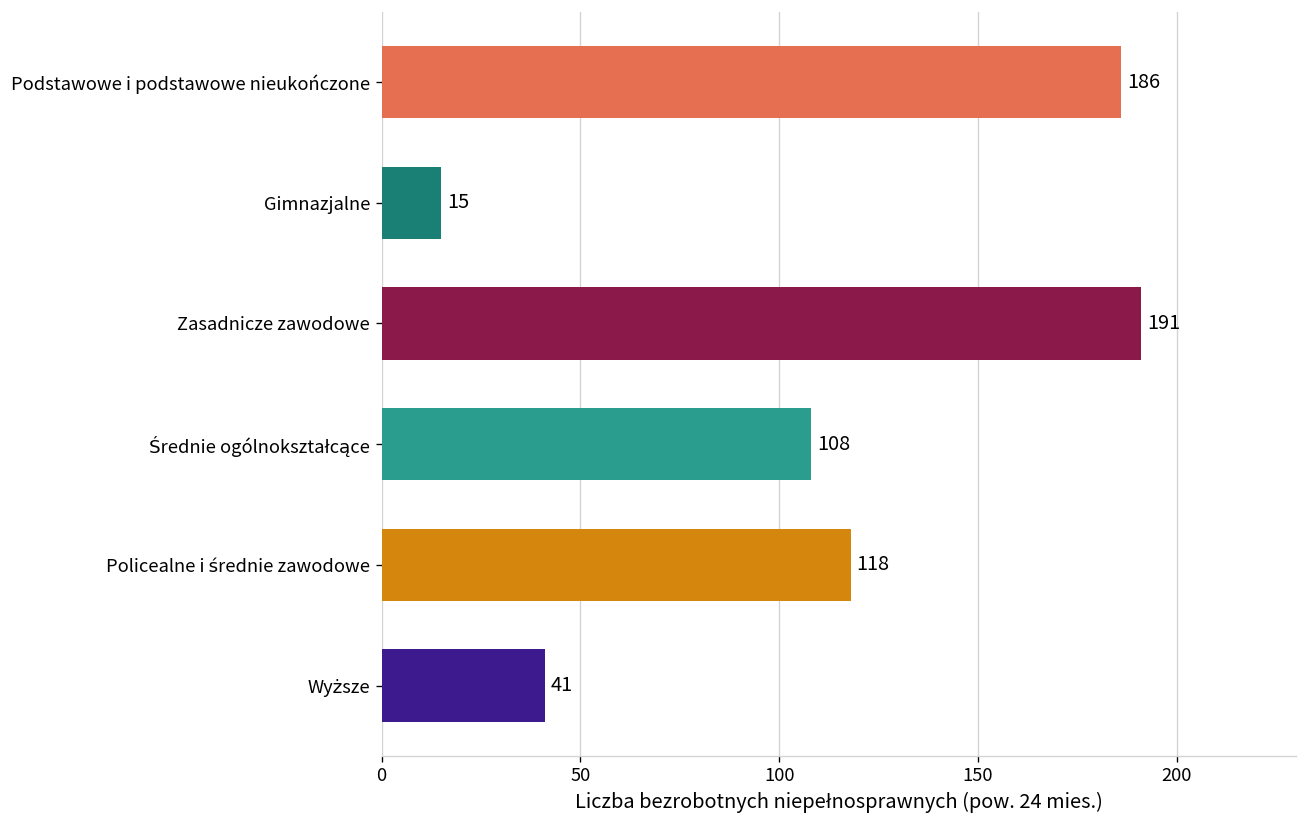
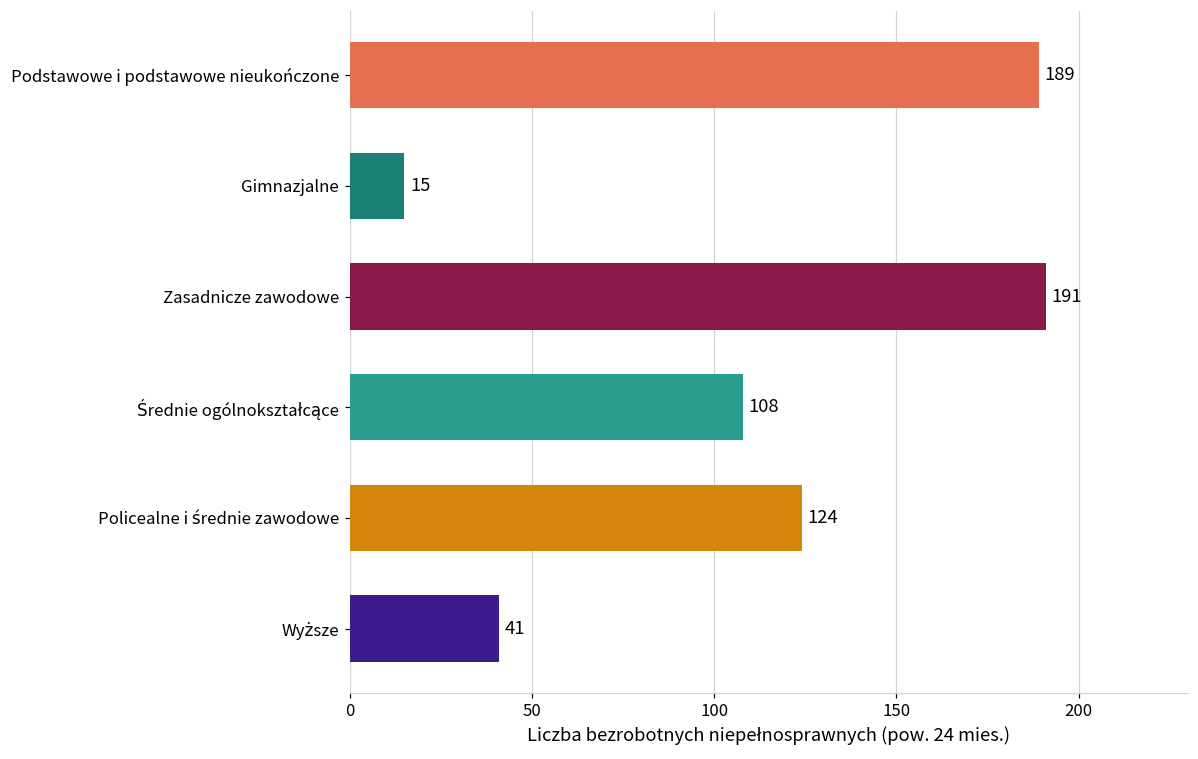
Podstawowe i podstawowe nieukończone: 186 -> 189
Policealne i średnie zawodowe: 118 -> 124
